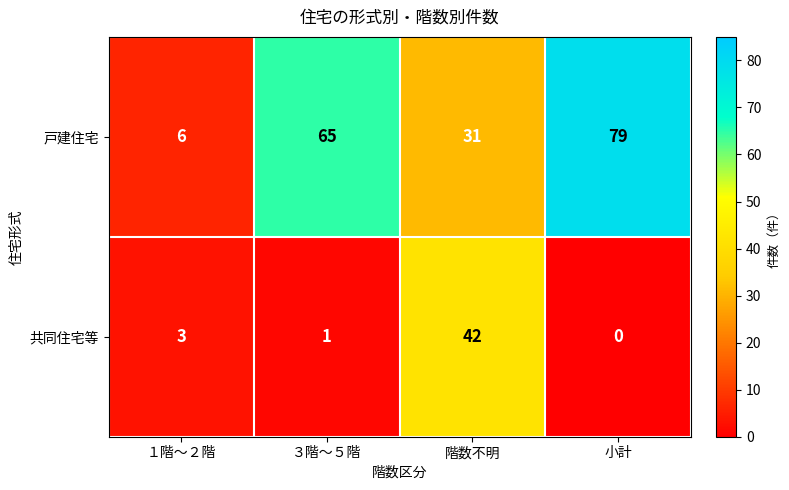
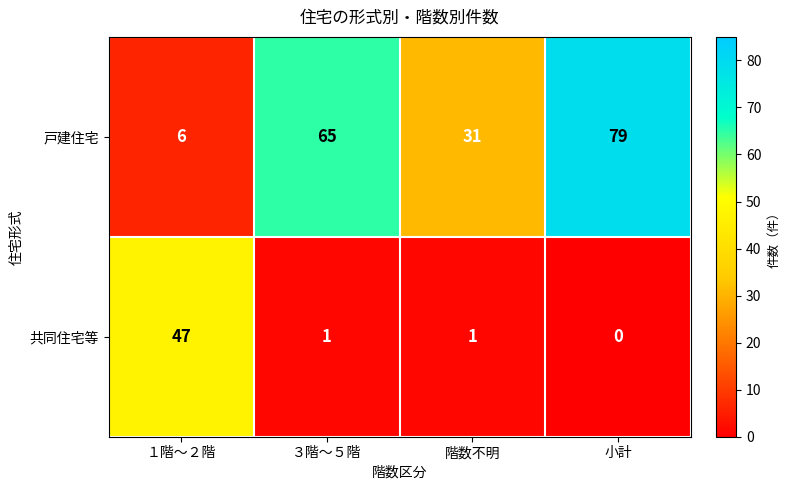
共同住宅等, １階～２階: 3 -> 47
共同住宅等, 階数不明: 42 -> 1
